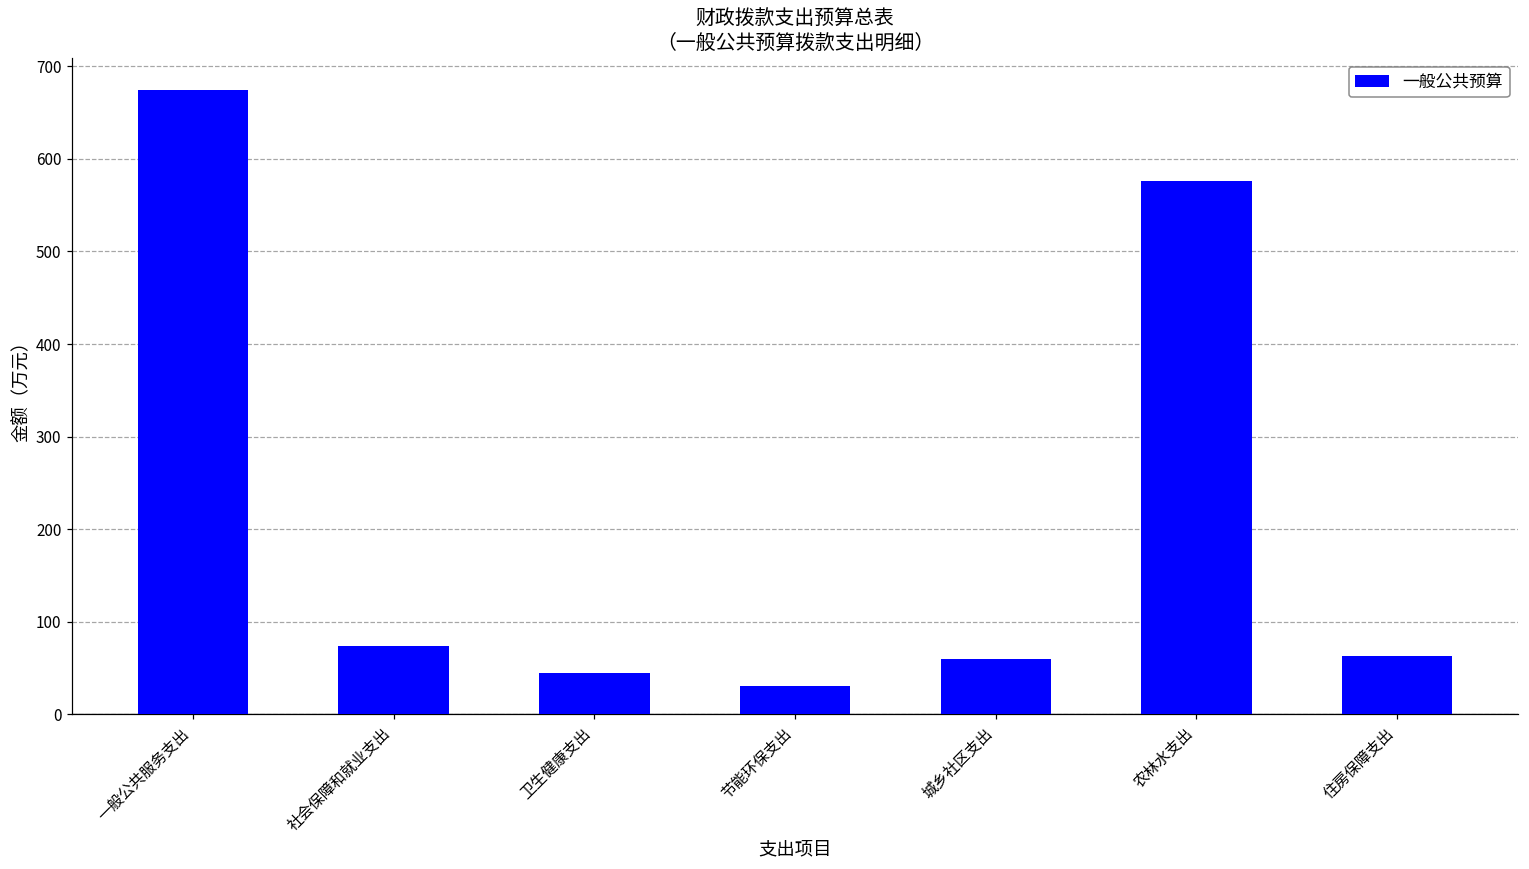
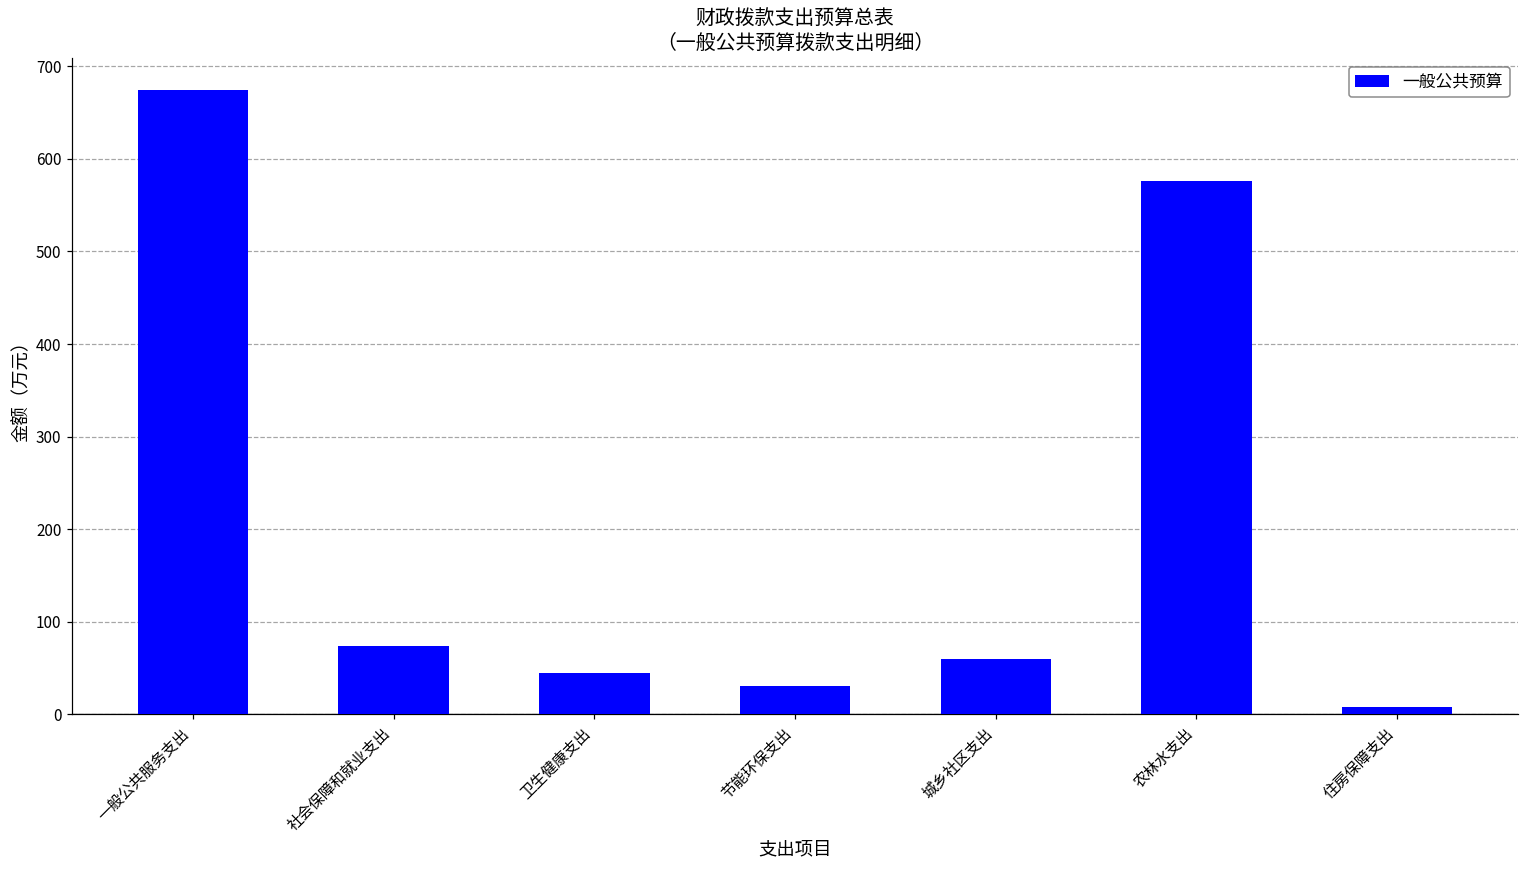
住房保障支出: 60 -> 10
